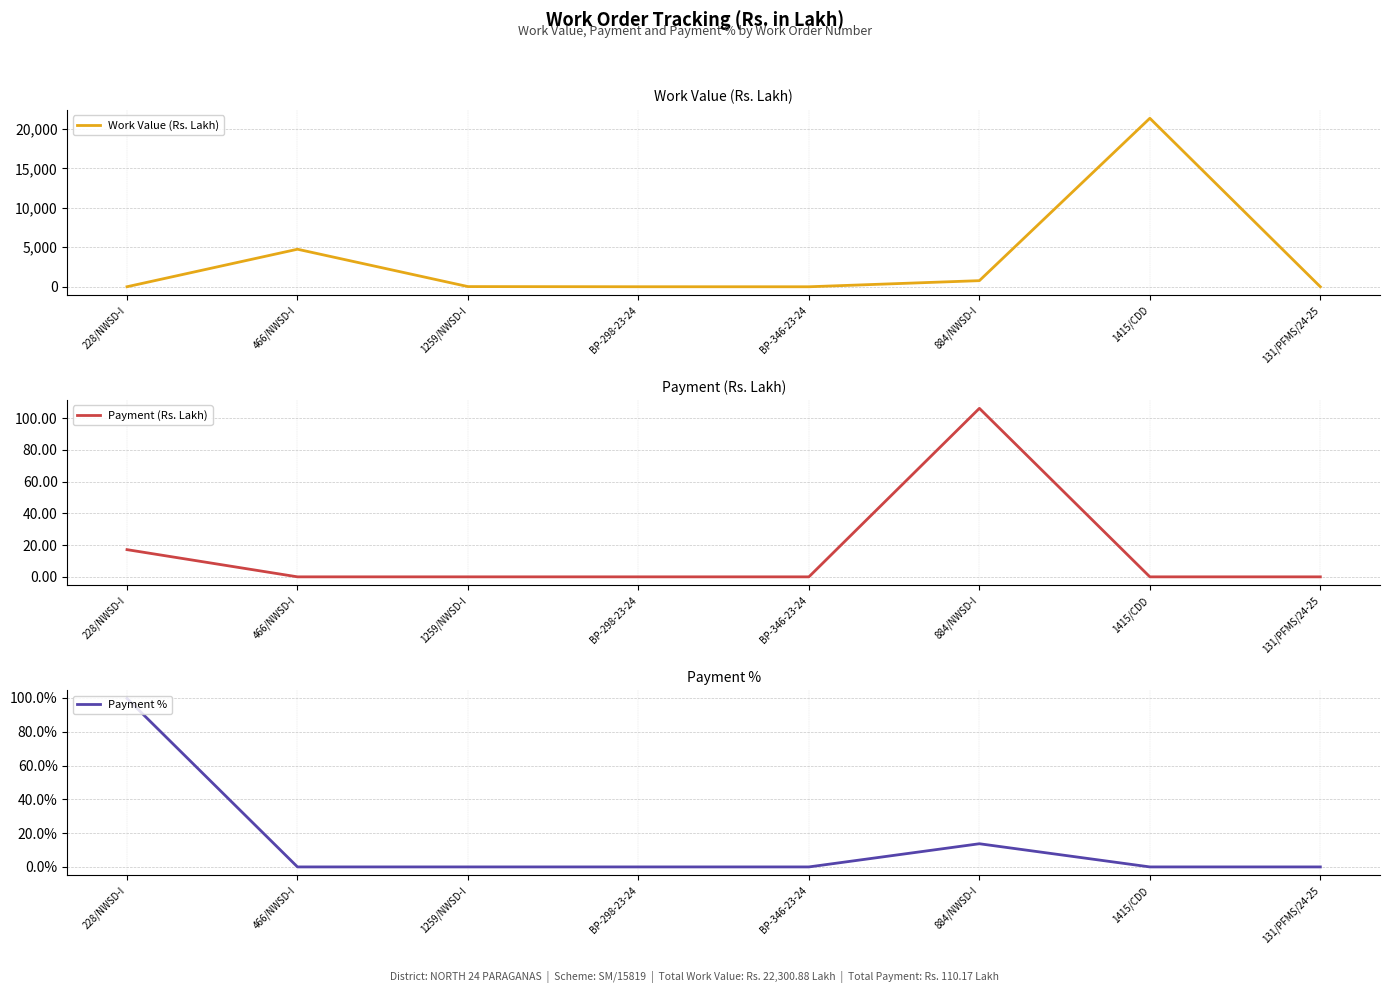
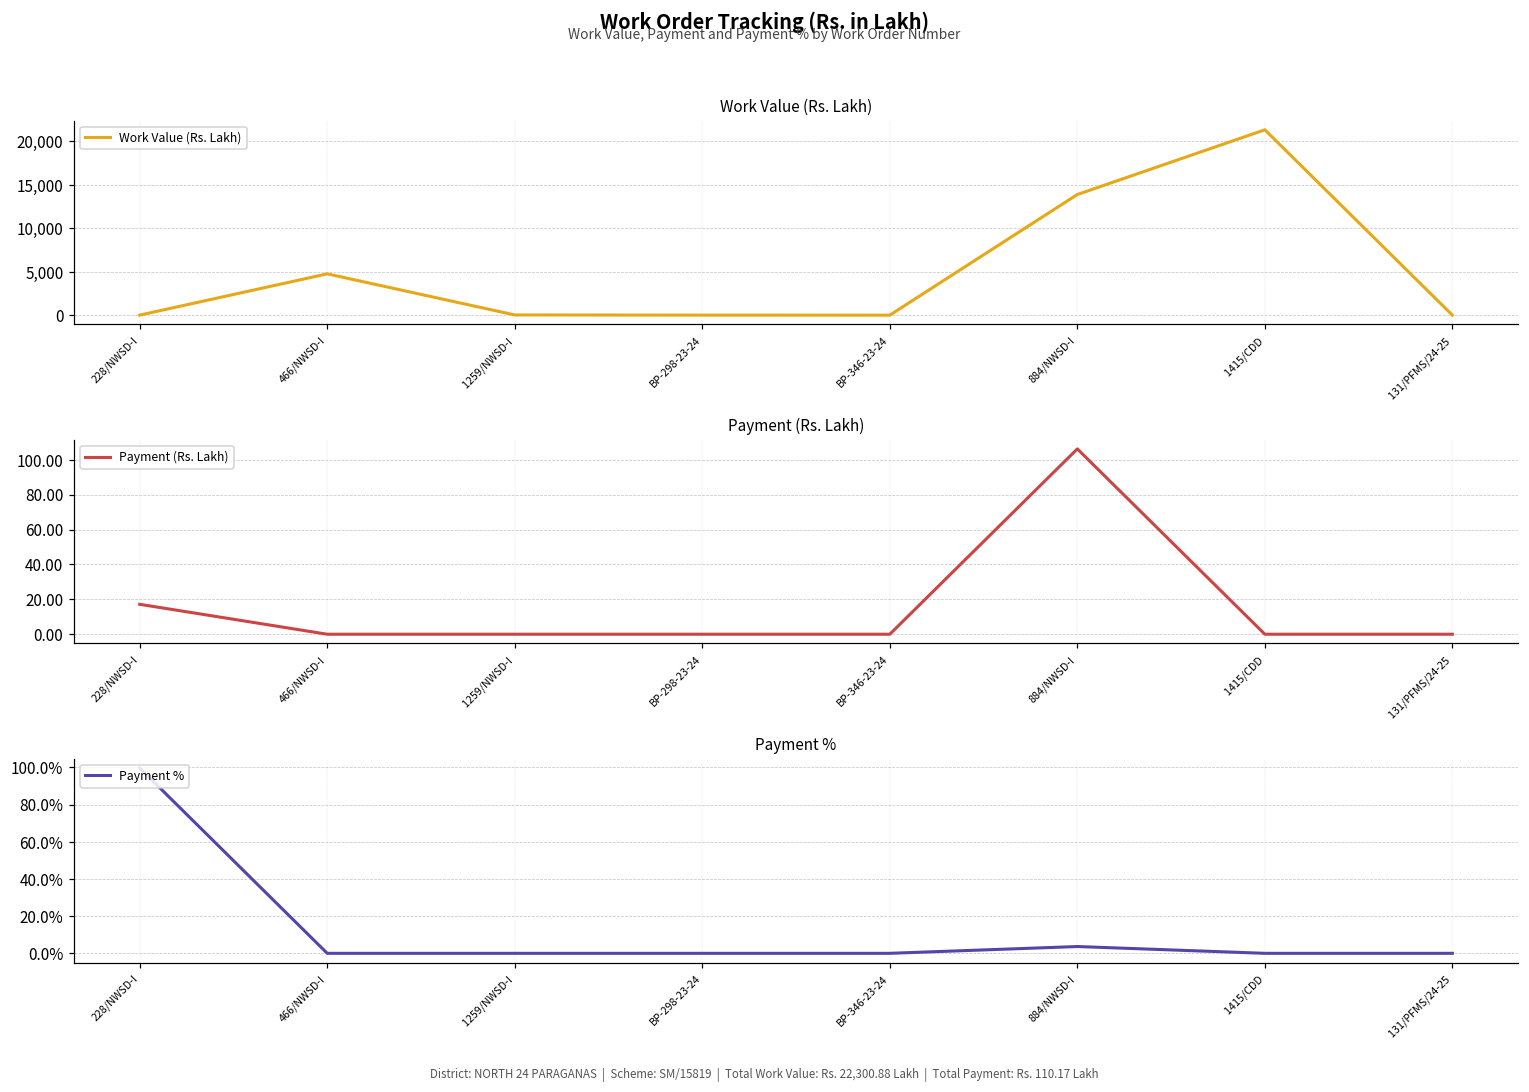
Work Value (Rs. Lakh), 884/NWSD-I: 1,000 -> 14,000
Payment %, 884/NWSD-I: 14% -> 4%
